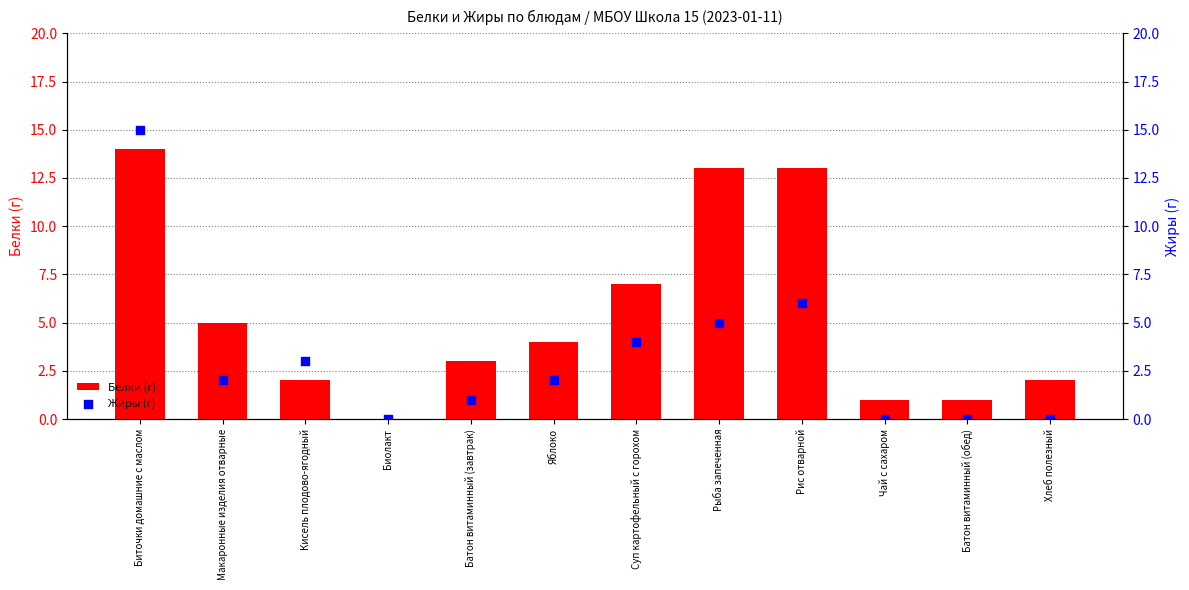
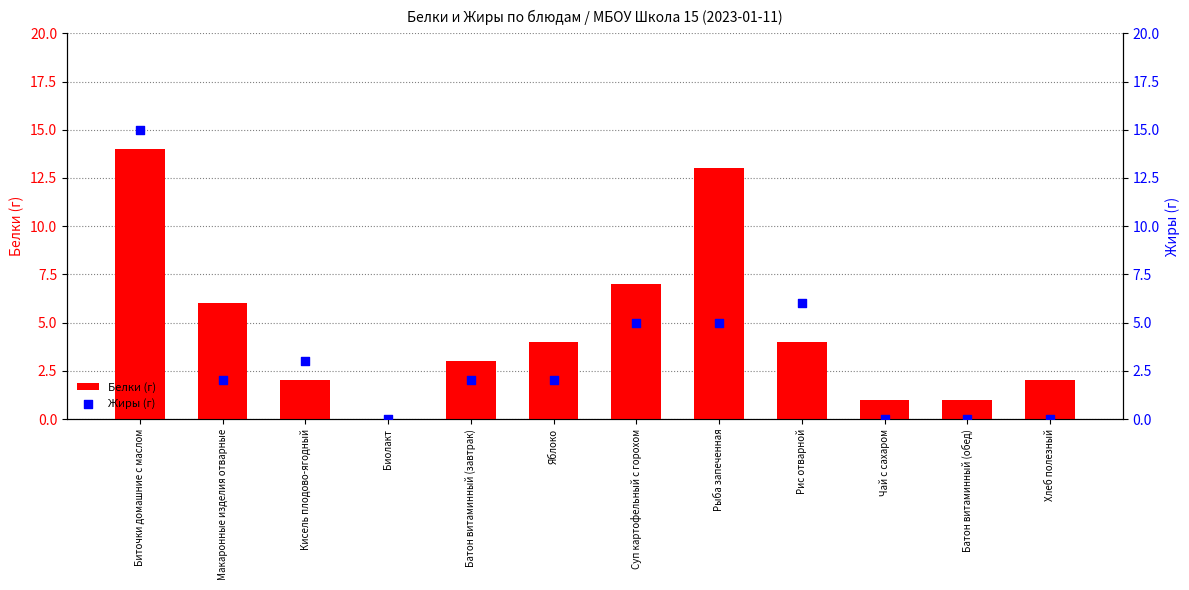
Белки (г), Макаронные изделия отварные: 5 -> 6
Белки (г), Рис отварной: 13 -> 4
Жиры (г), Батон витаминный (завтрак): 1 -> 2
Жиры (г), Суп картофельный с горохом: 4 -> 5
